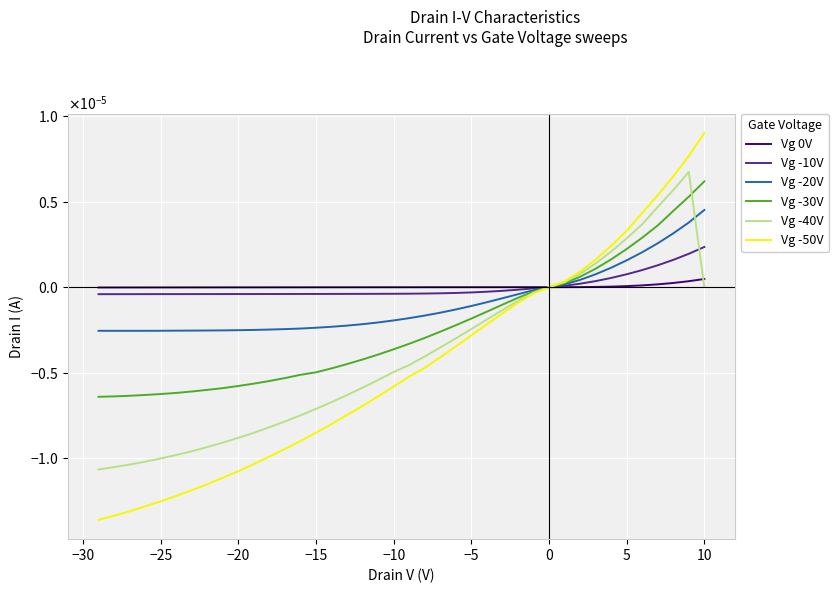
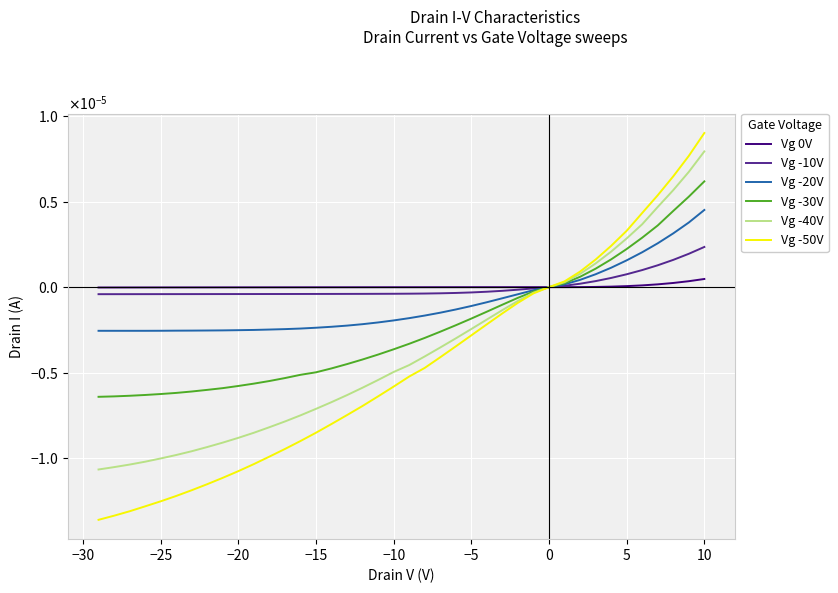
Vg -40V, 10: 0.00000 -> 0.00001
